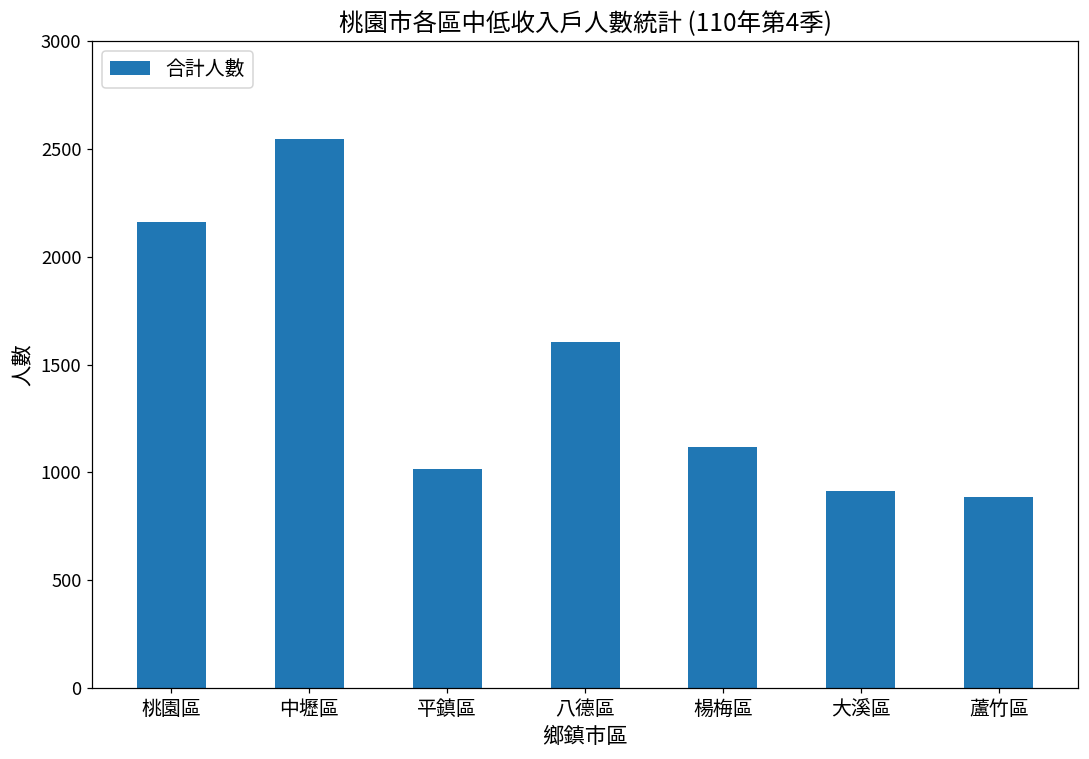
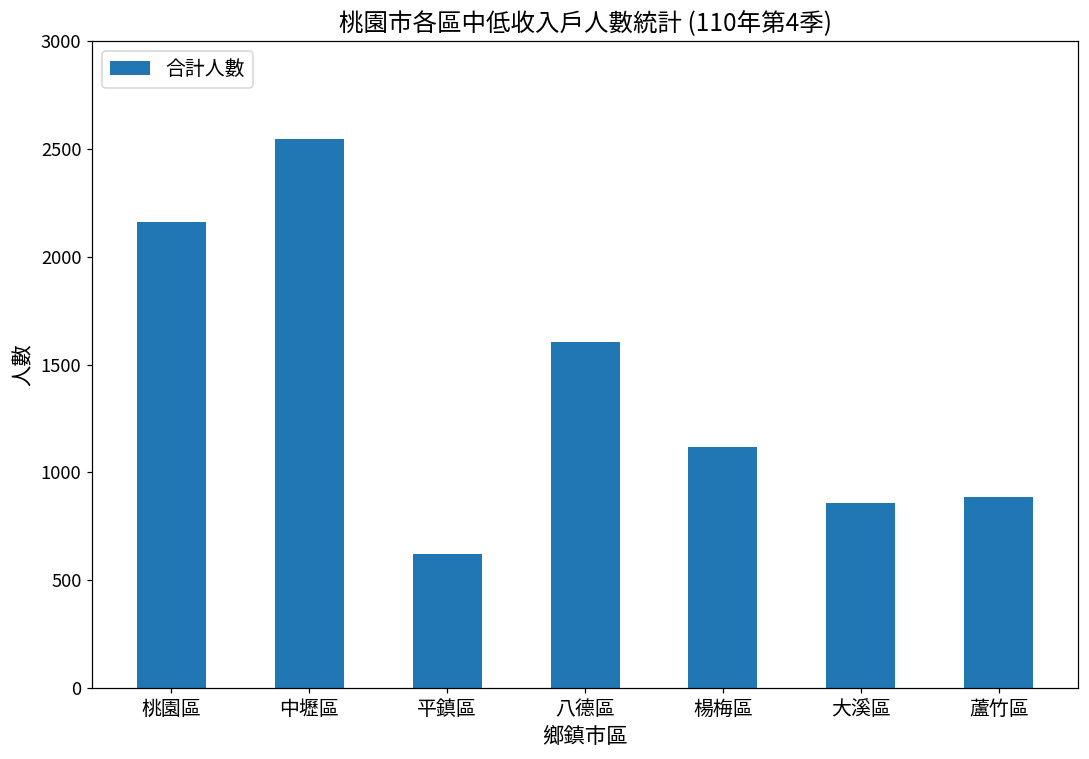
平鎮區: 1020 -> 620
大溪區: 910 -> 860
